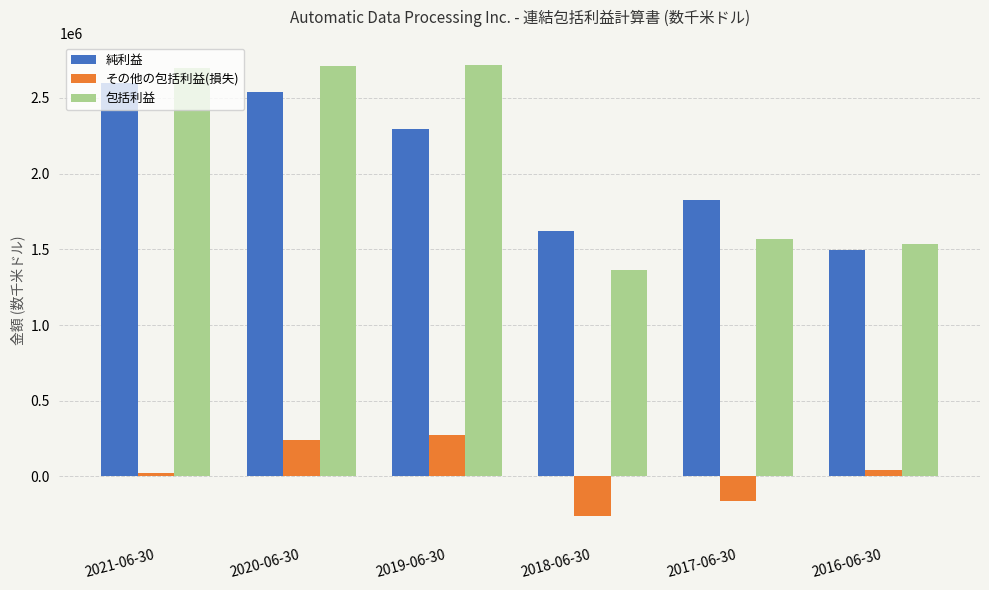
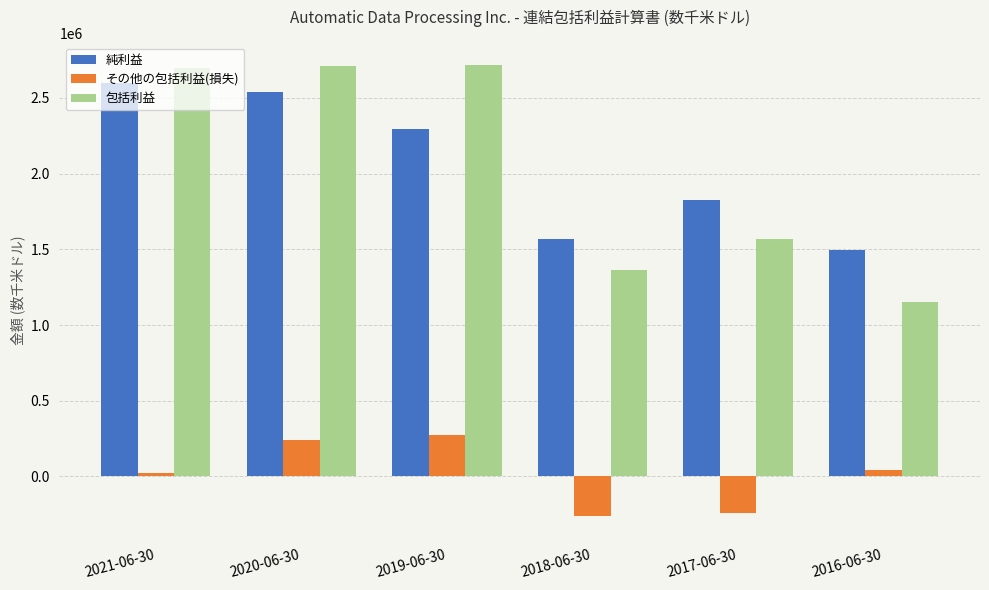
純利益, 2018-06-30: 1620000 -> 1570000
その他の包括利益(損失), 2017-06-30: -160000 -> -240000
包括利益, 2016-06-30: 1540000 -> 1150000
